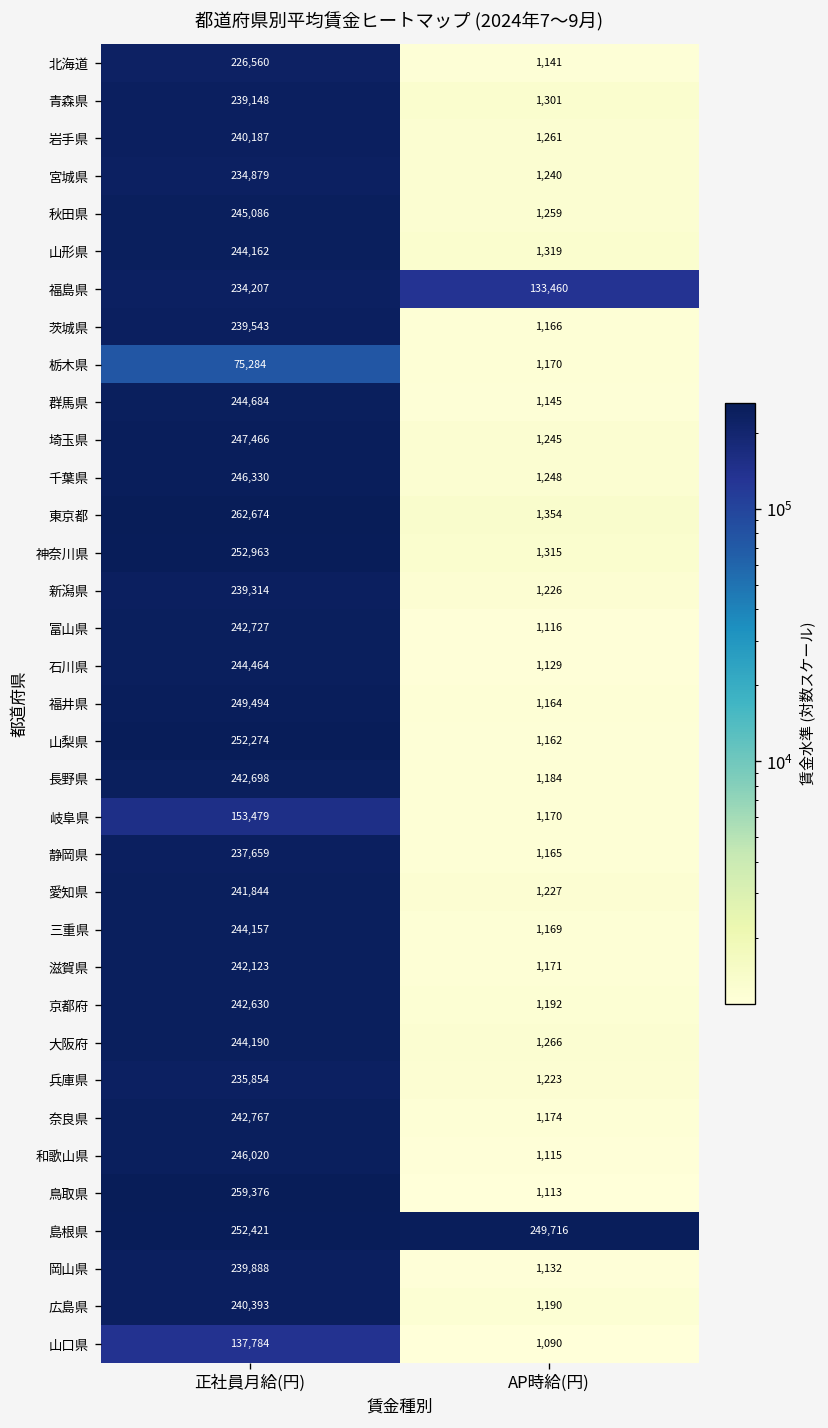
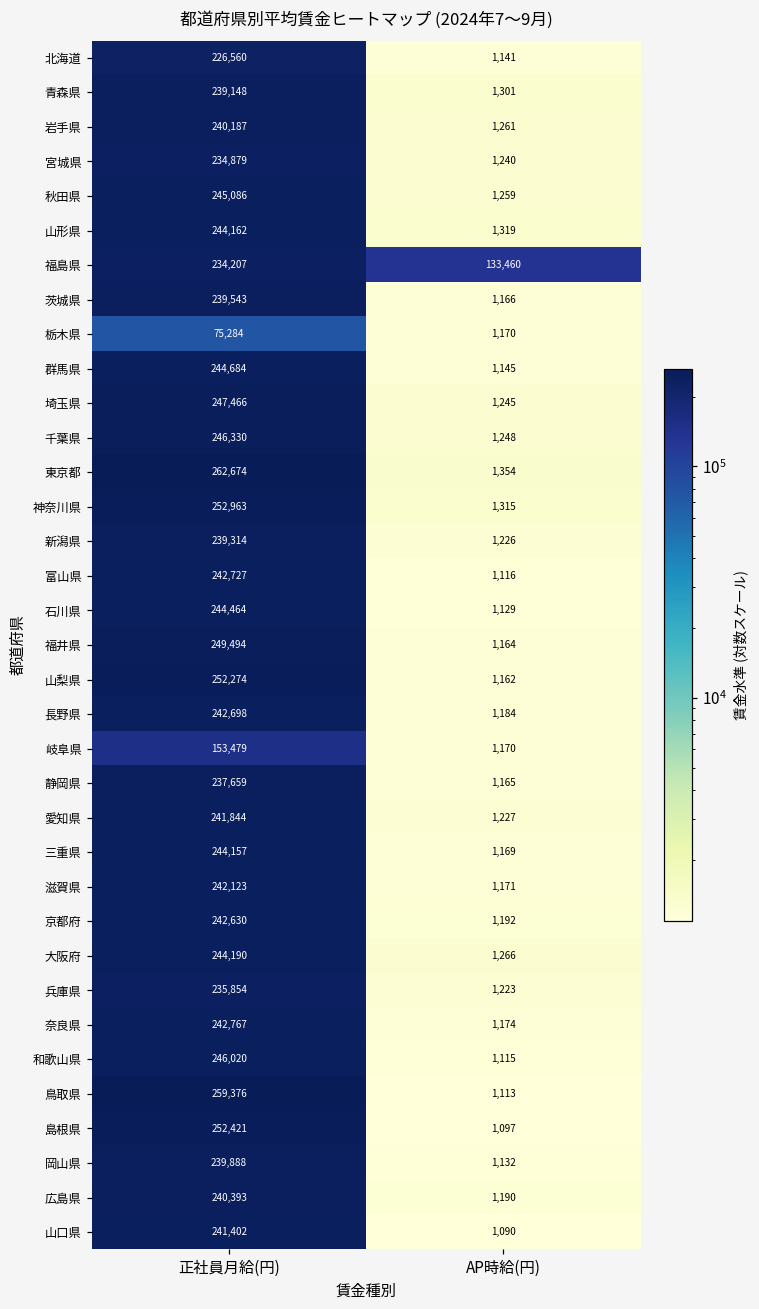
島根県, AP時給(円): 249,716 -> 1,097
山口県, 正社員月給(円): 137,784 -> 241,402
